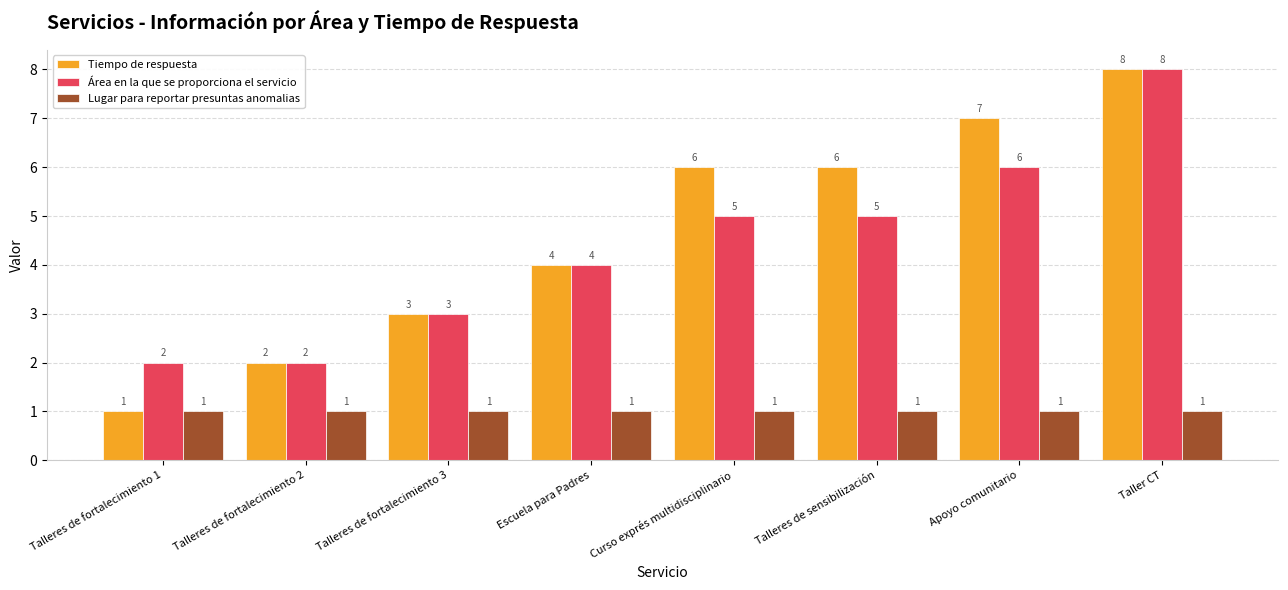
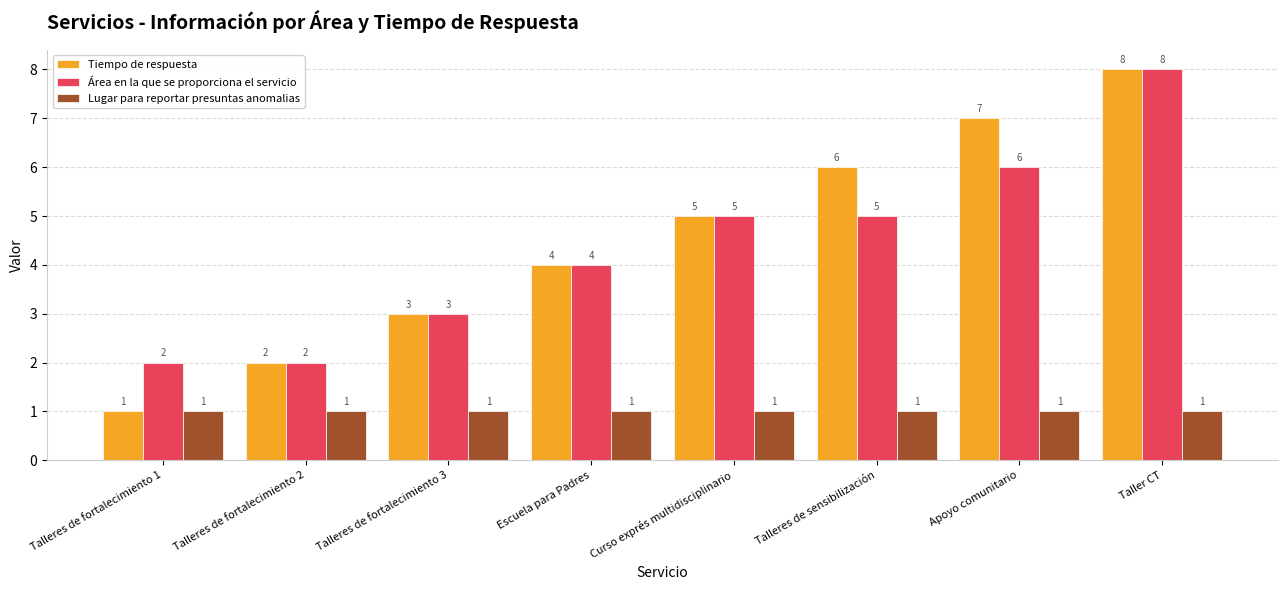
Tiempo de respuesta, Curso exprés multidisciplinario: 6 -> 5
